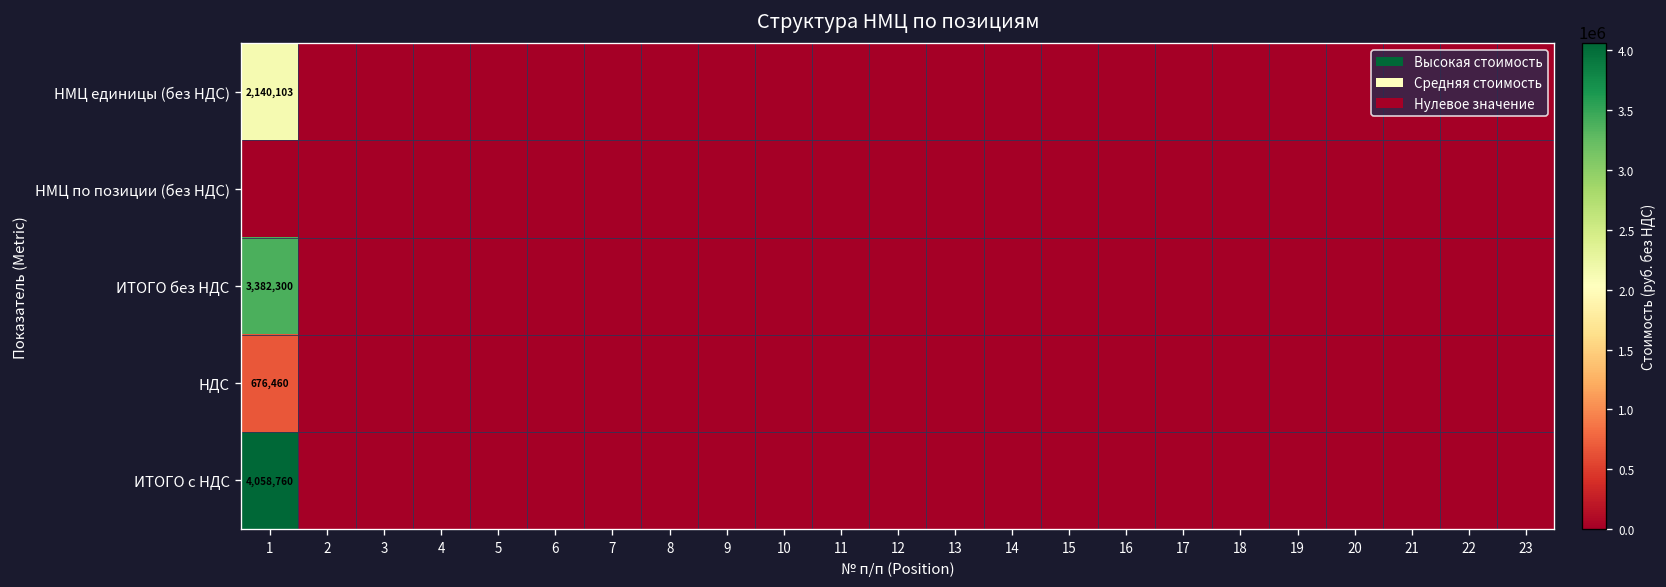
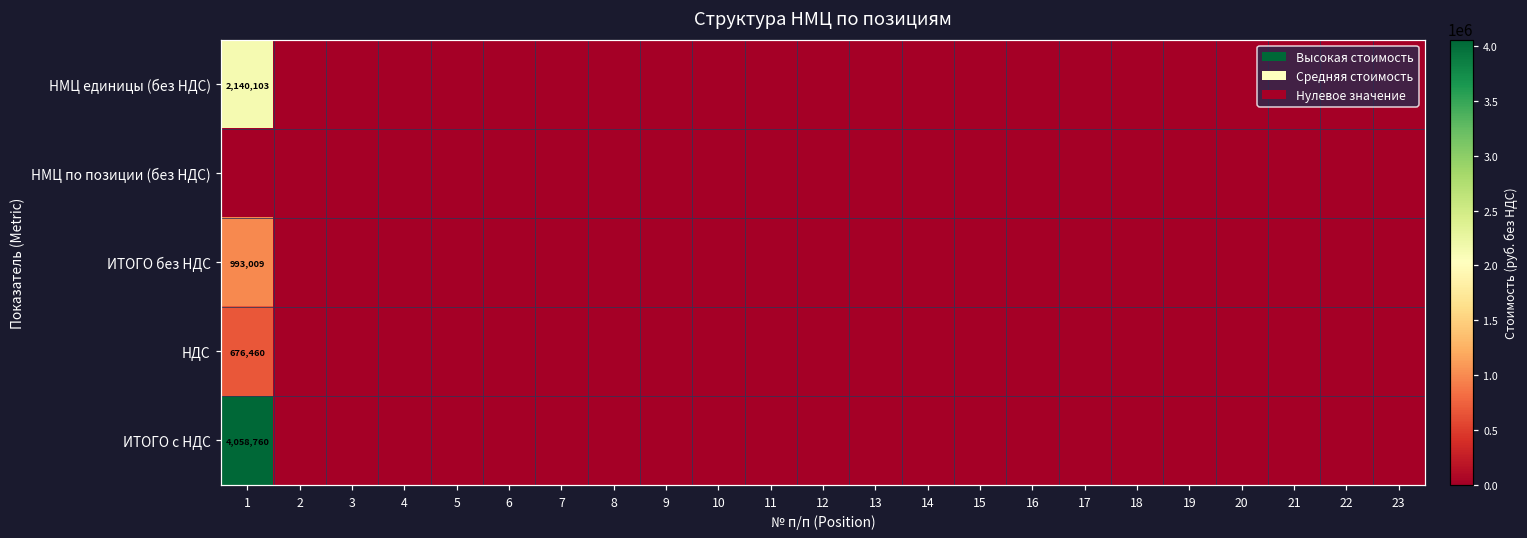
ИТОГО без НДС, 1: 3,382,300 -> 993,009
